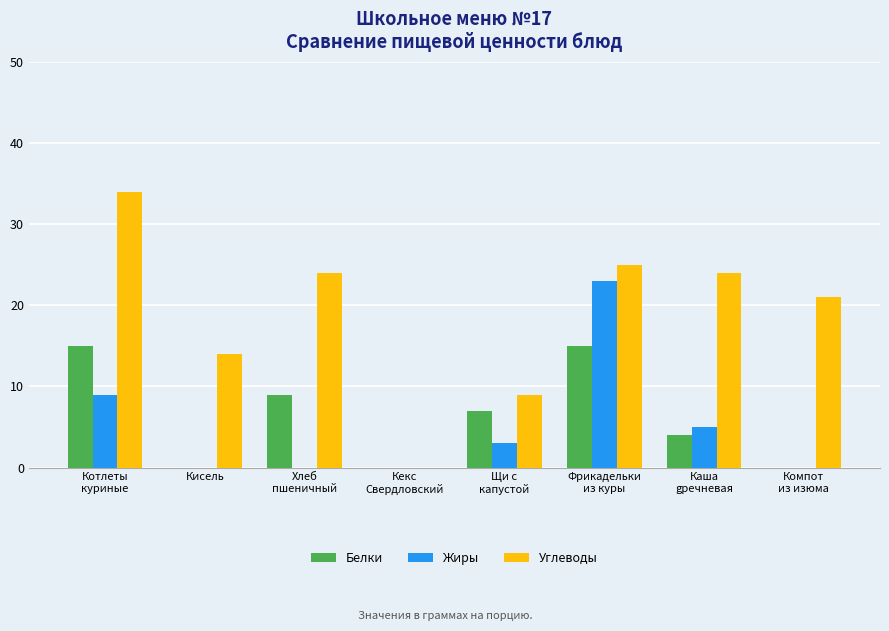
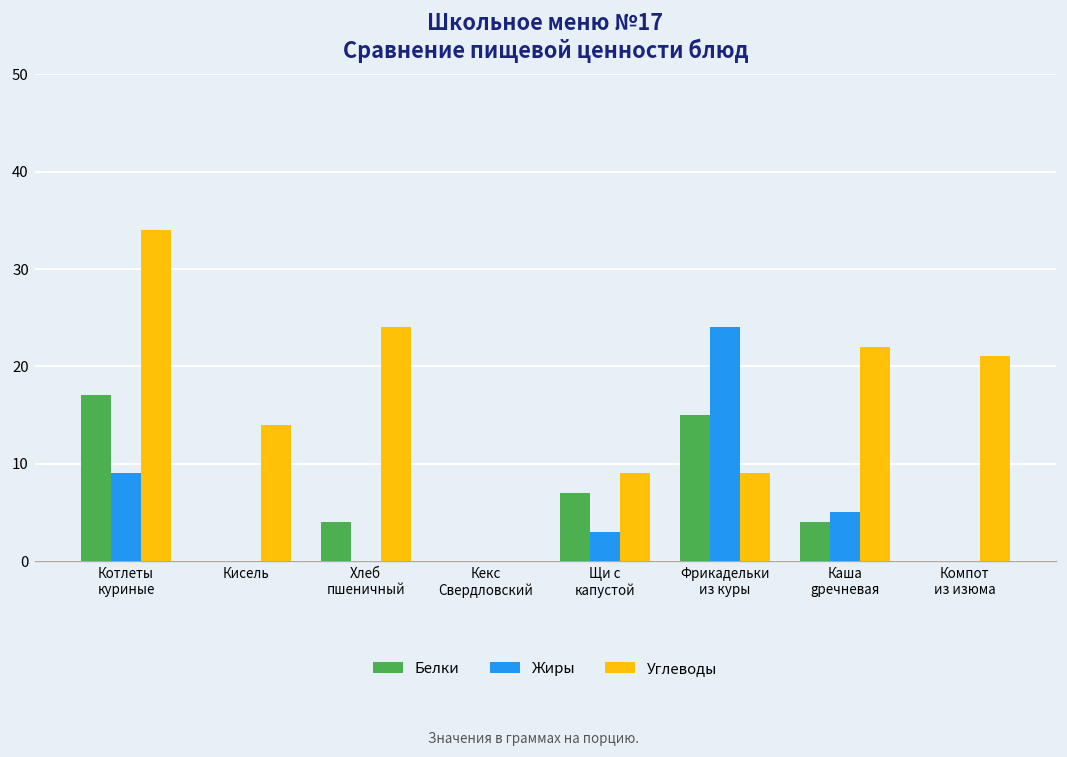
Белки, Котлеты куриные: 15 -> 17
Белки, Хлеб пшеничный: 9 -> 4
Жиры, Фрикадельки из куры: 23 -> 24
Углеводы, Фрикадельки из куры: 25 -> 9
Углеводы, Каша gречневая: 24 -> 22
